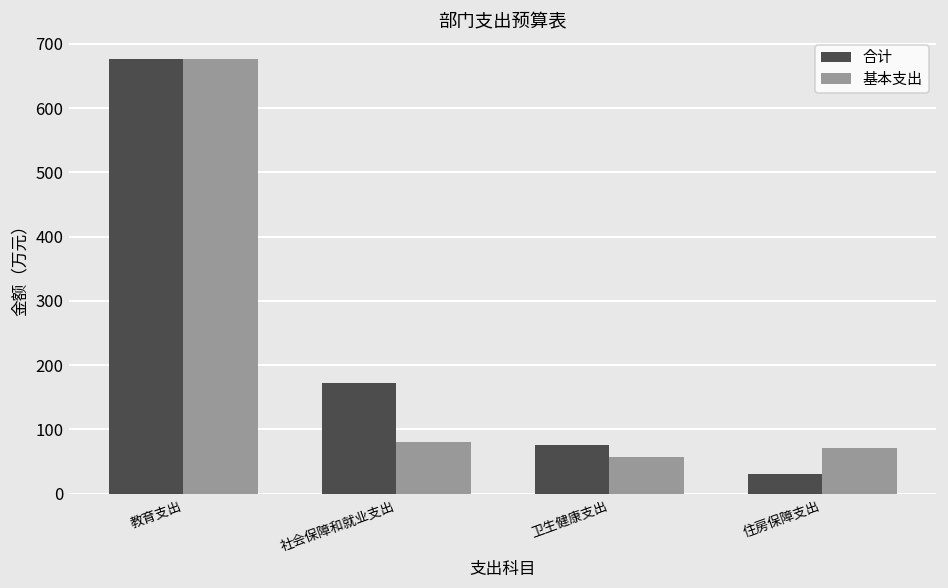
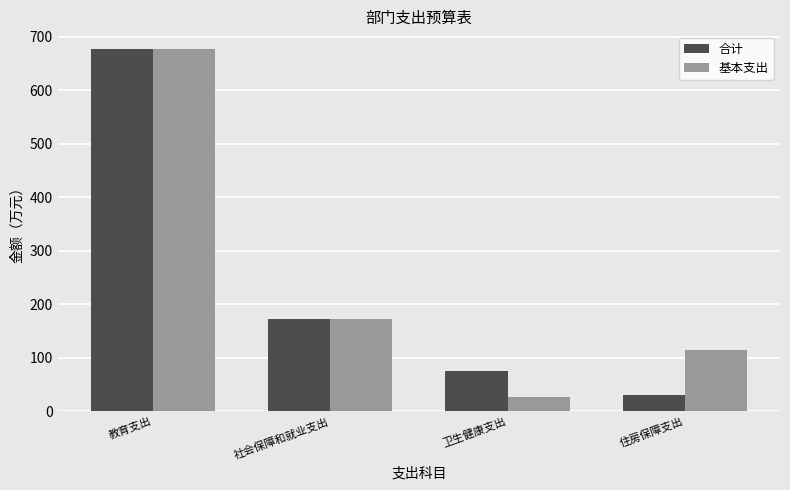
基本支出, 社会保障和就业支出: 80 -> 170
基本支出, 卫生健康支出: 60 -> 30
基本支出, 住房保障支出: 70 -> 120
